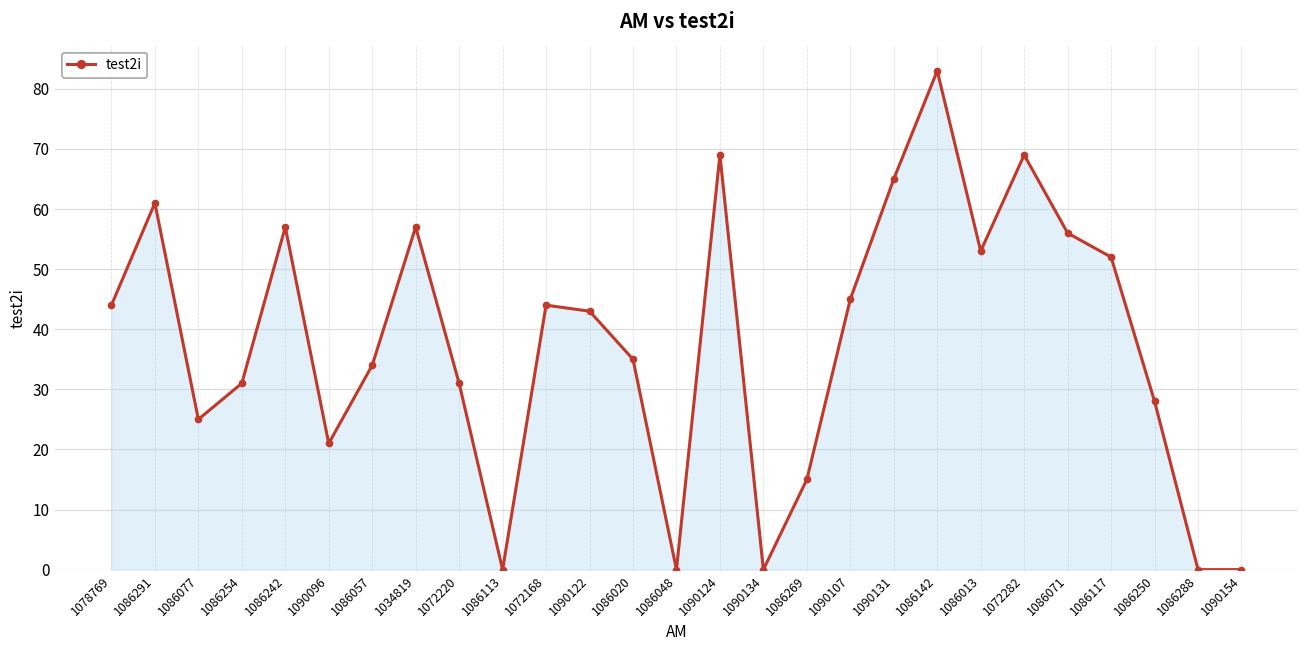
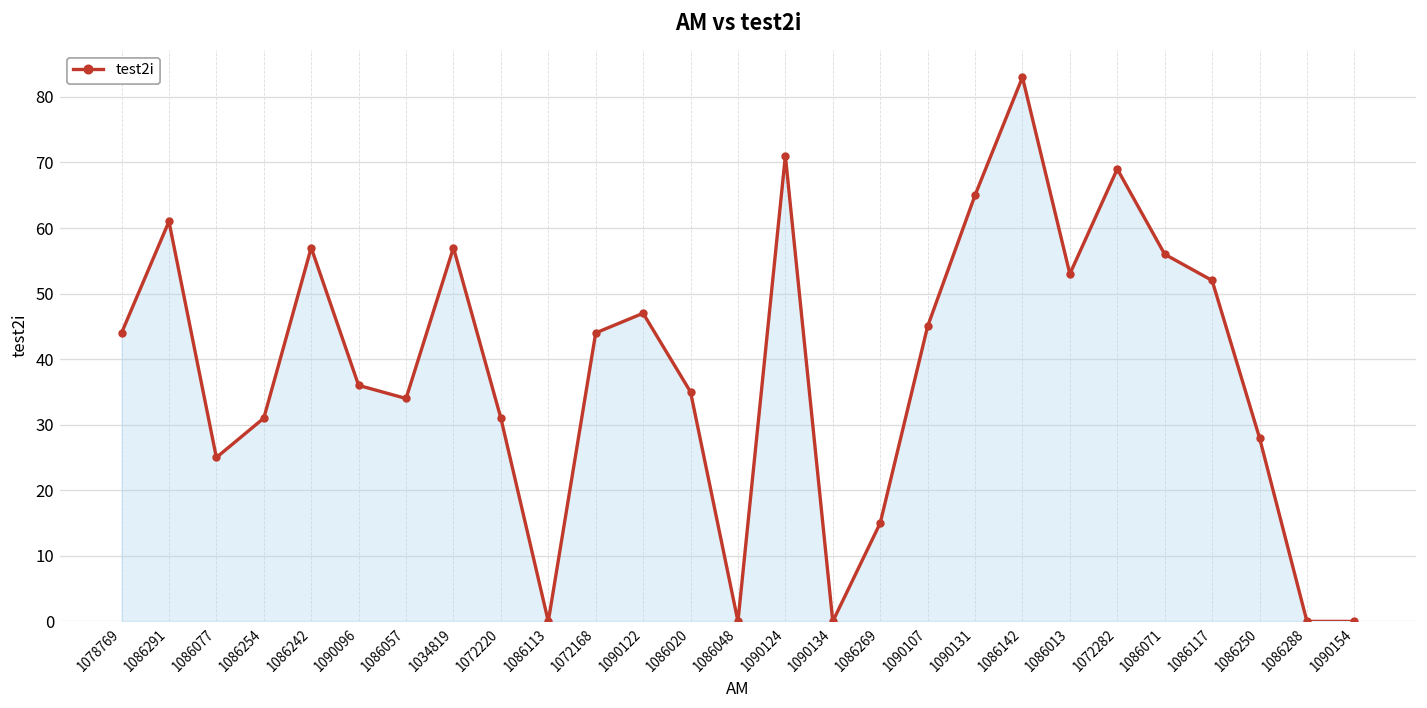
1090096: 21 -> 36
1090122: 43 -> 47
1090124: 69 -> 71
